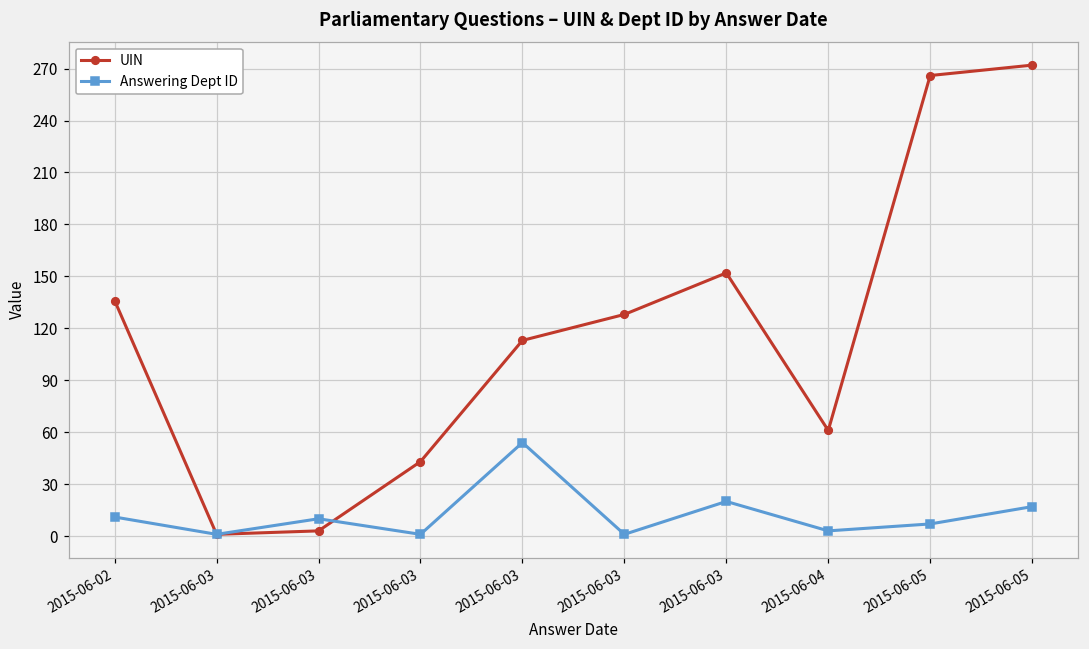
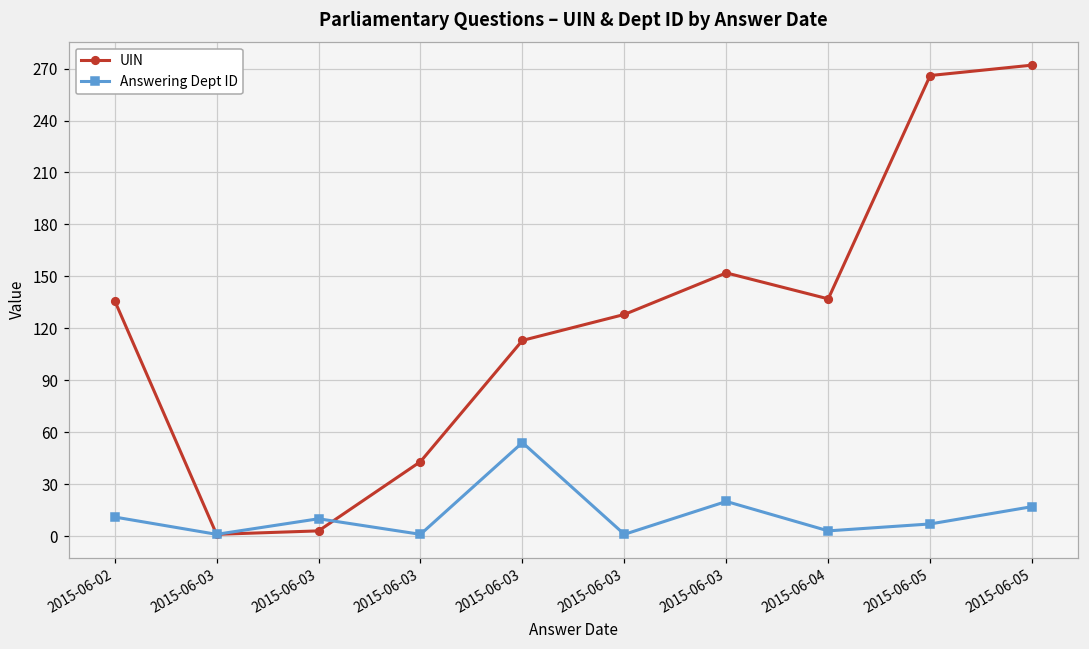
UIN, 2015-06-04: 61 -> 137
